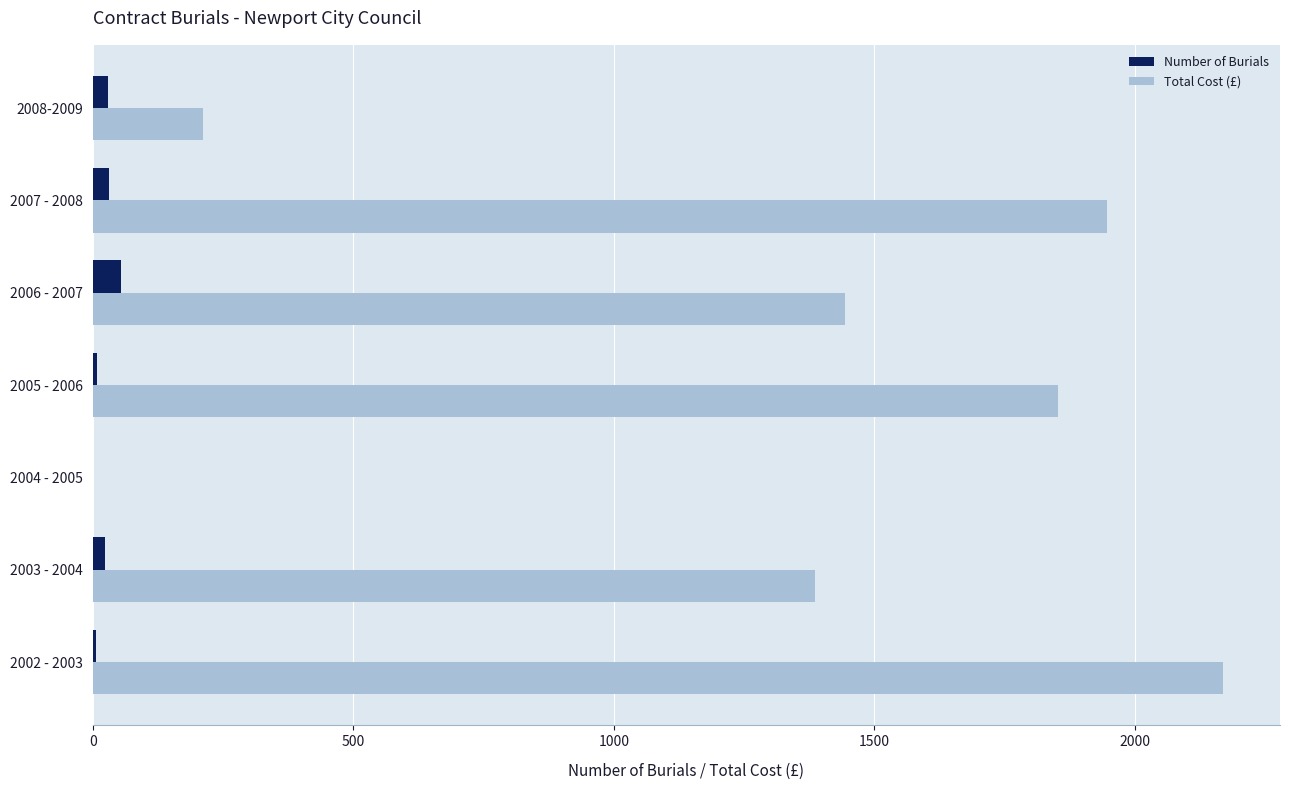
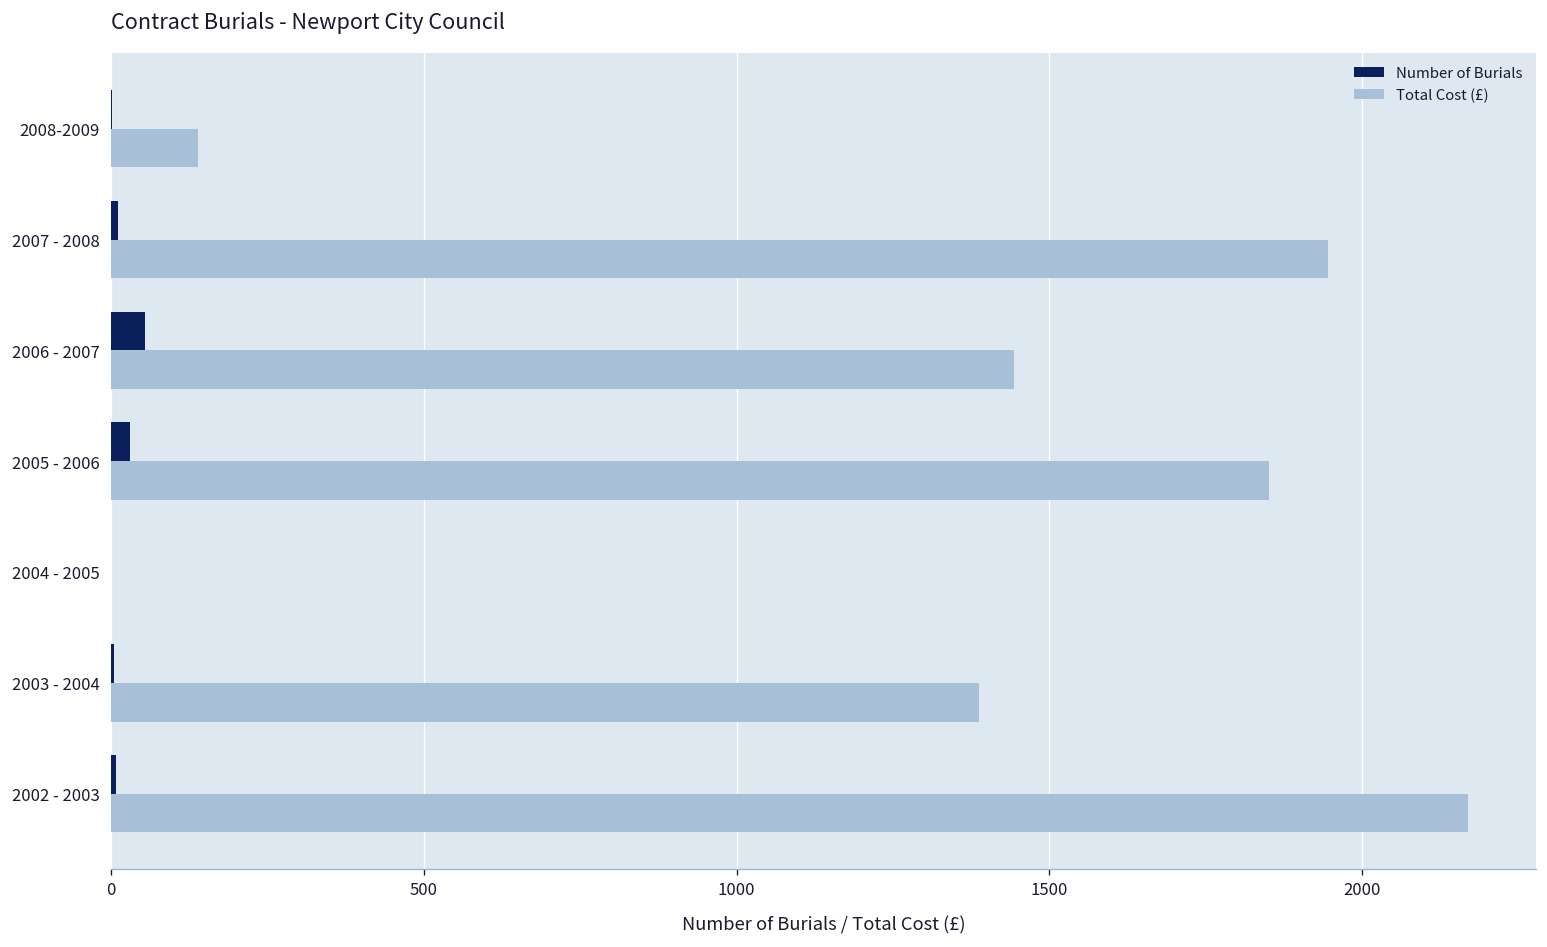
Number of Burials, 2008-2009: 30 -> 0
Total Cost (£), 2008-2009: 210 -> 140
Number of Burials, 2007 - 2008: 30 -> 10
Number of Burials, 2005 - 2006: 10 -> 30
Number of Burials, 2003 - 2004: 20 -> 0
